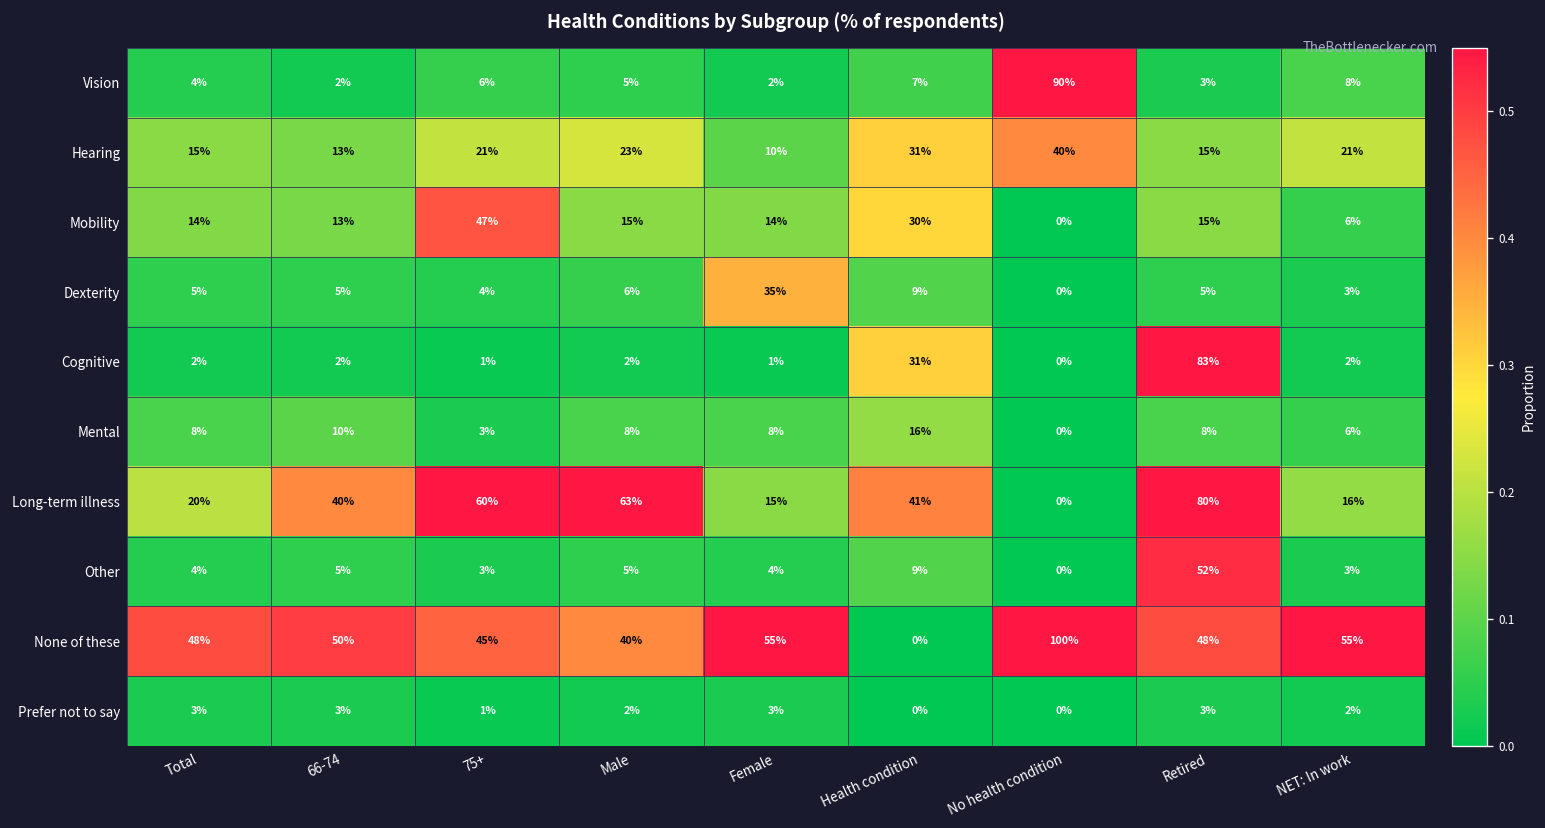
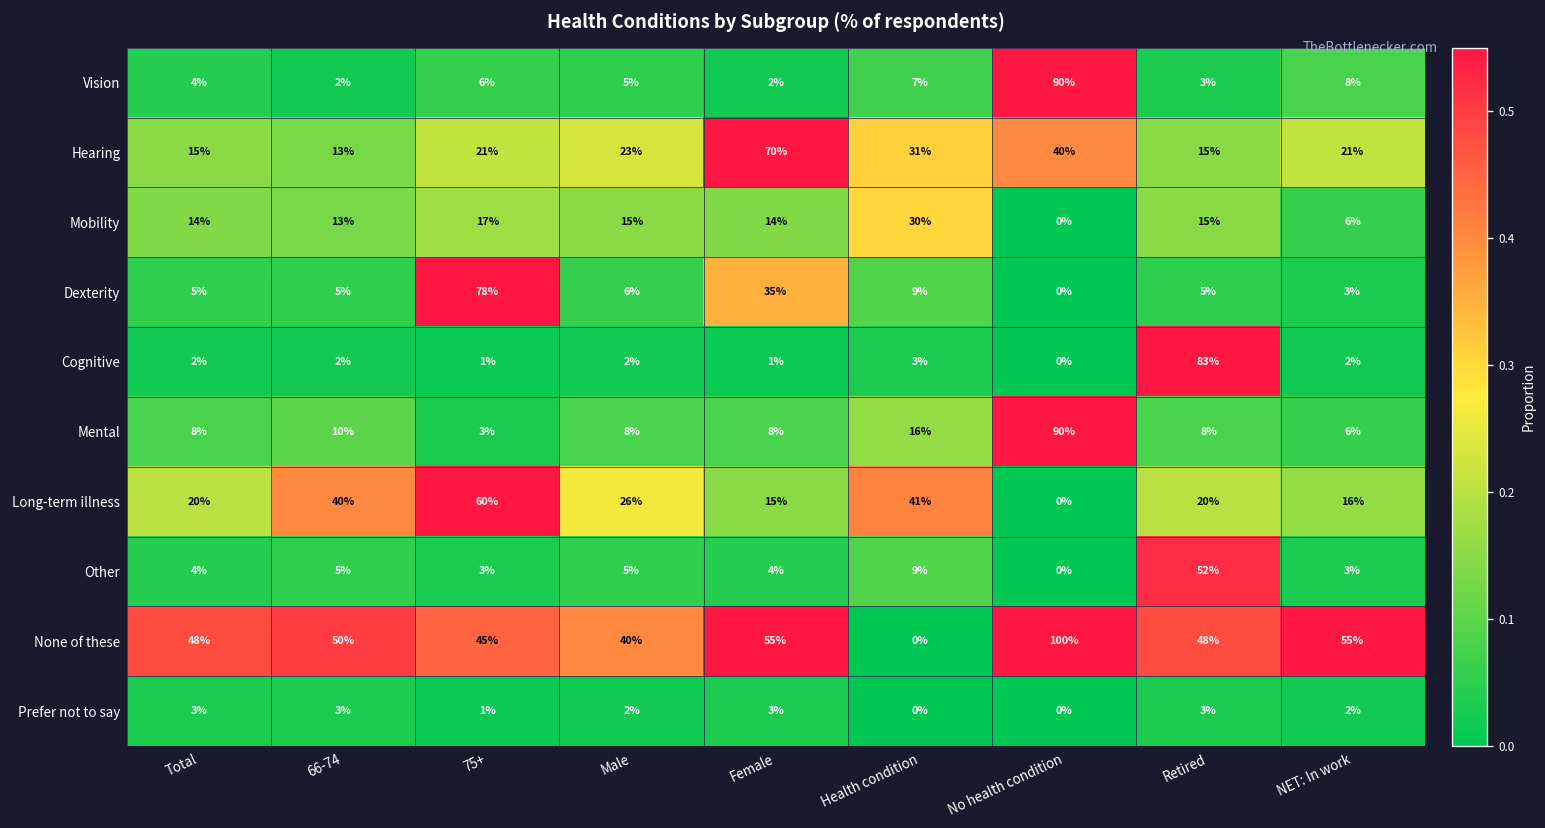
Hearing, Female: 10% -> 70%
Mobility, 75+: 47% -> 17%
Dexterity, 75+: 4% -> 78%
Cognitive, Health condition: 31% -> 3%
Mental, No health condition: 0% -> 90%
Long-term illness, Male: 63% -> 26%
Long-term illness, Retired: 80% -> 20%
